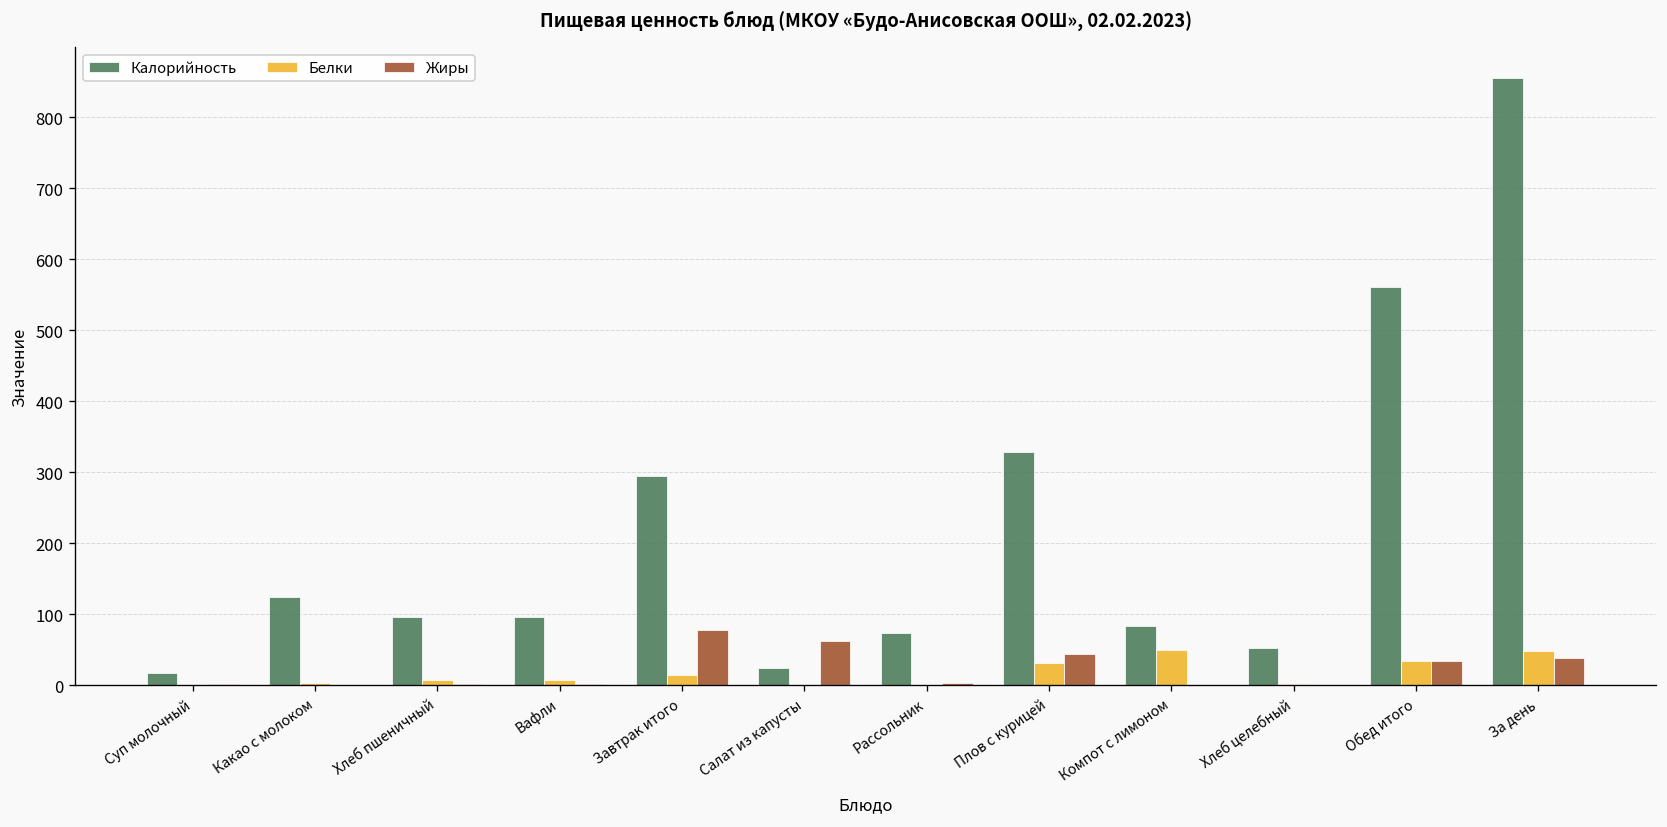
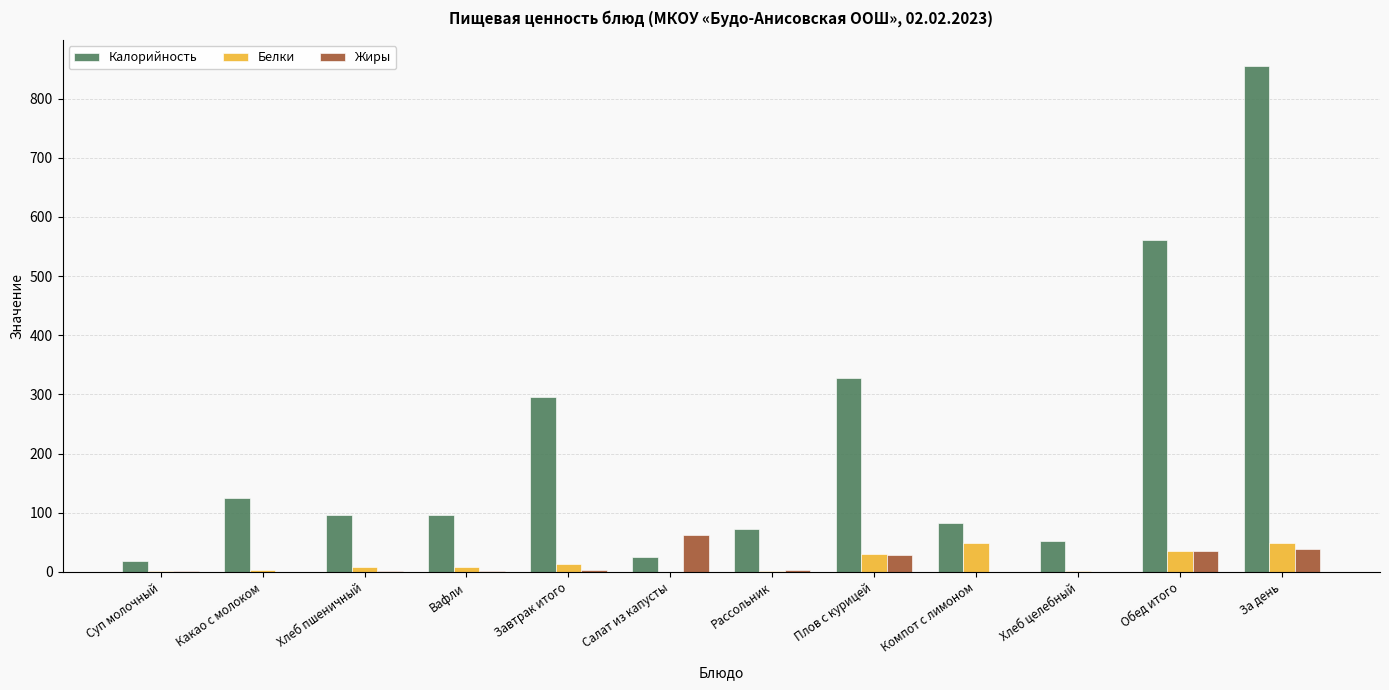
Жиры, Завтрак итого: 80 -> 0
Жиры, Плов с курицей: 40 -> 30
